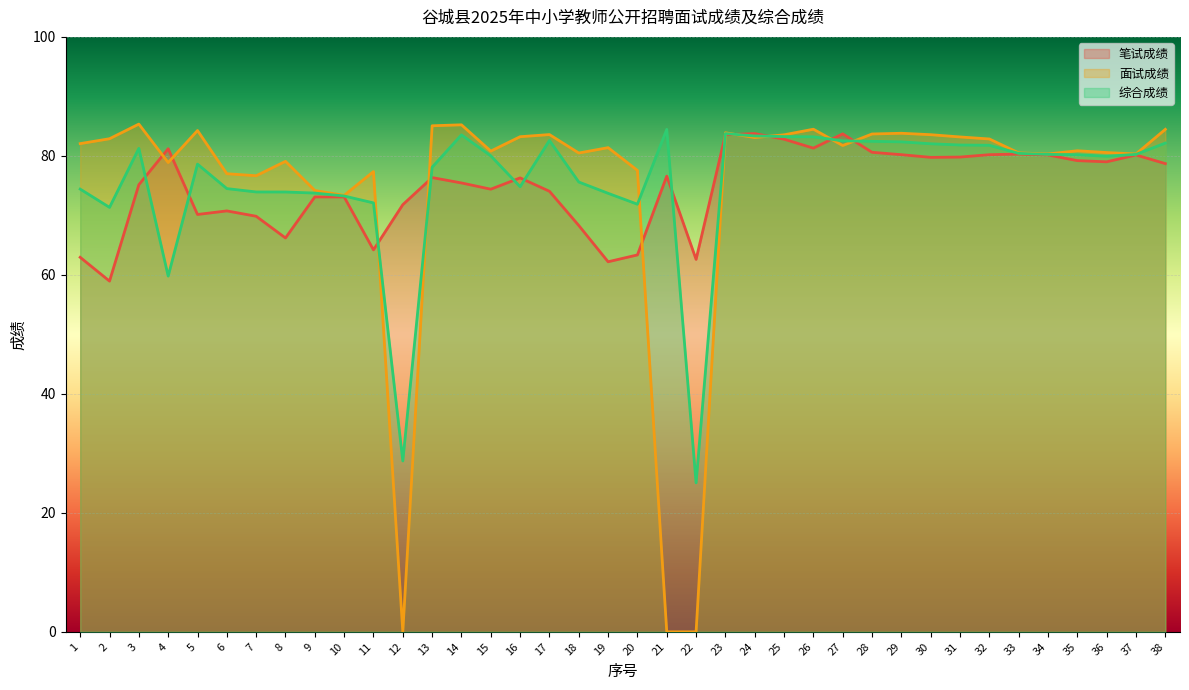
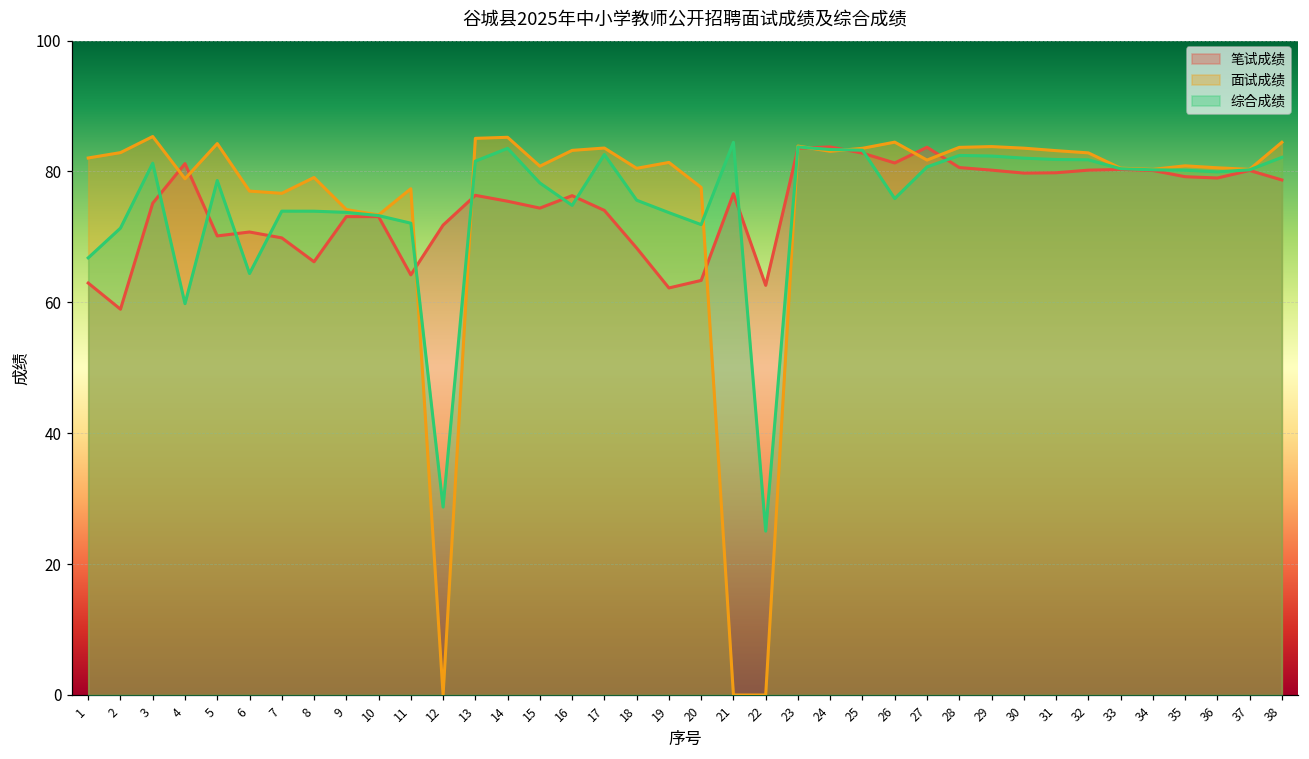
综合成绩, 1: 74 -> 67
综合成绩, 6: 75 -> 64
综合成绩, 13: 78 -> 82
综合成绩, 15: 80 -> 78
综合成绩, 26: 83 -> 76
综合成绩, 27: 83 -> 81
